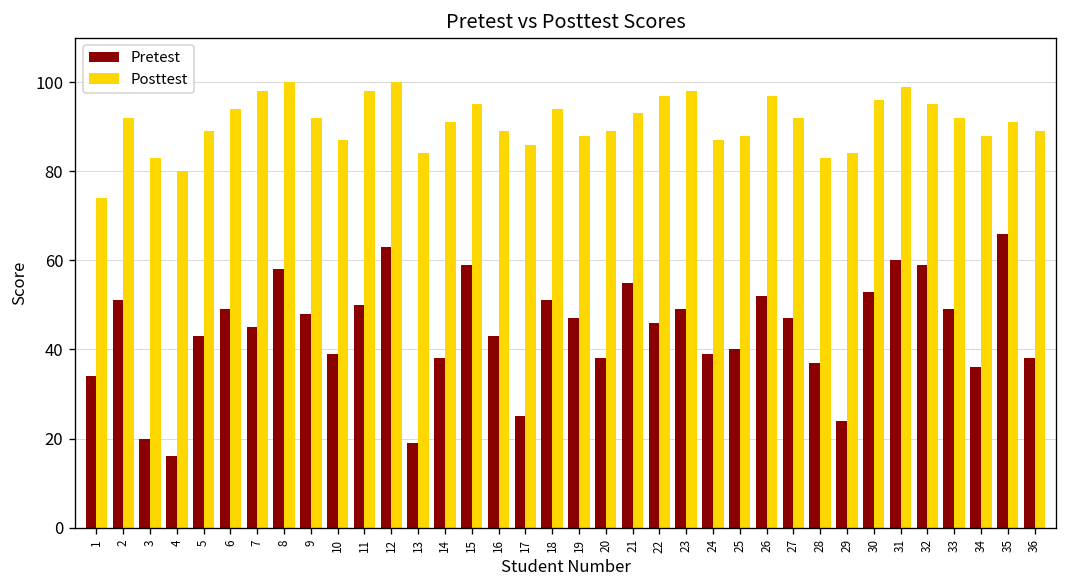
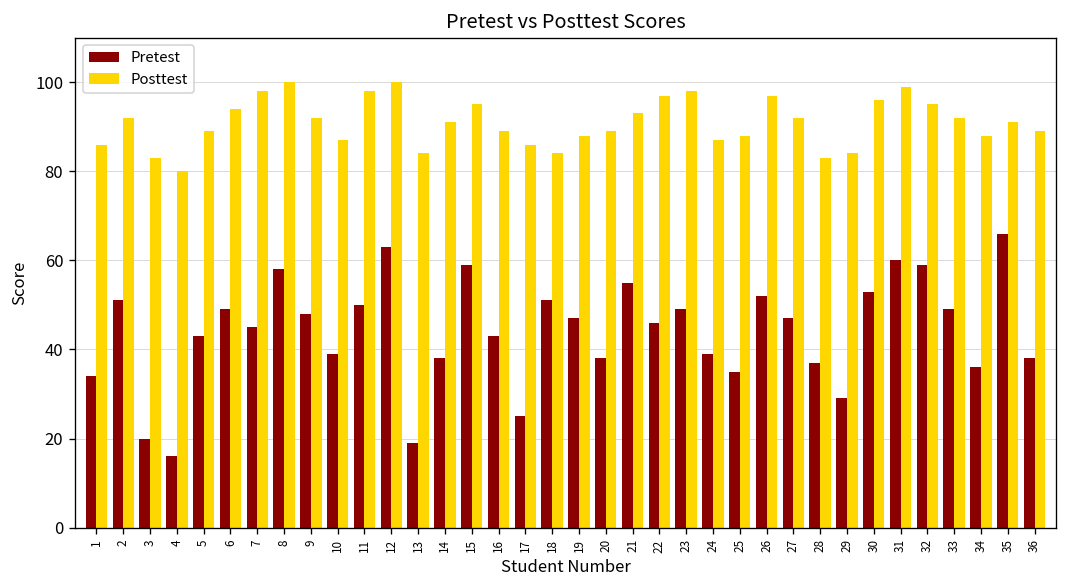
Posttest, 1: 74 -> 86
Posttest, 18: 94 -> 84
Pretest, 25: 40 -> 35
Pretest, 29: 24 -> 29
